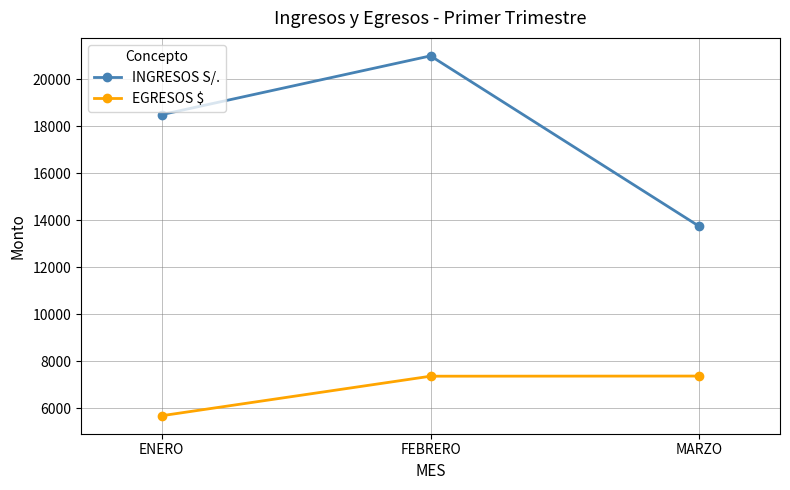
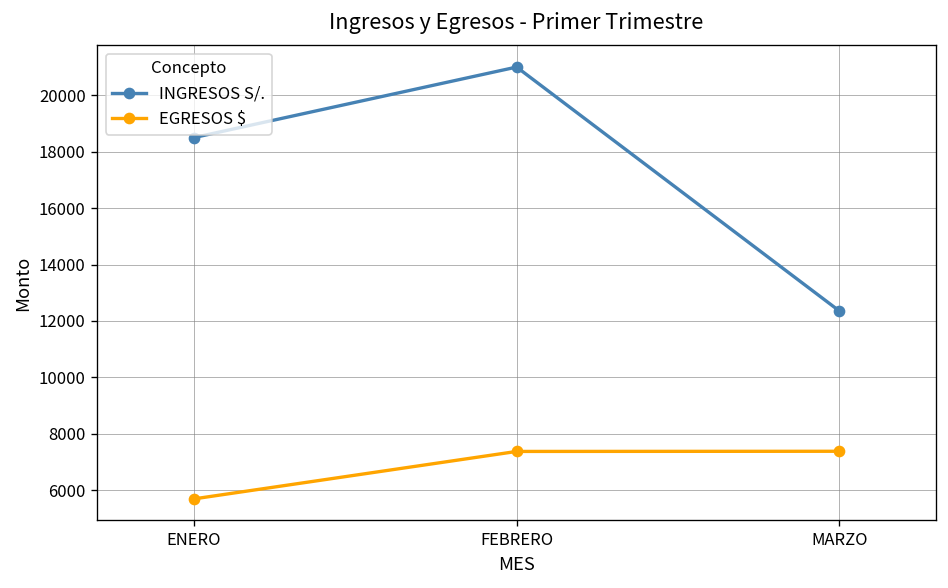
INGRESOS S/., MARZO: 13700 -> 12400
